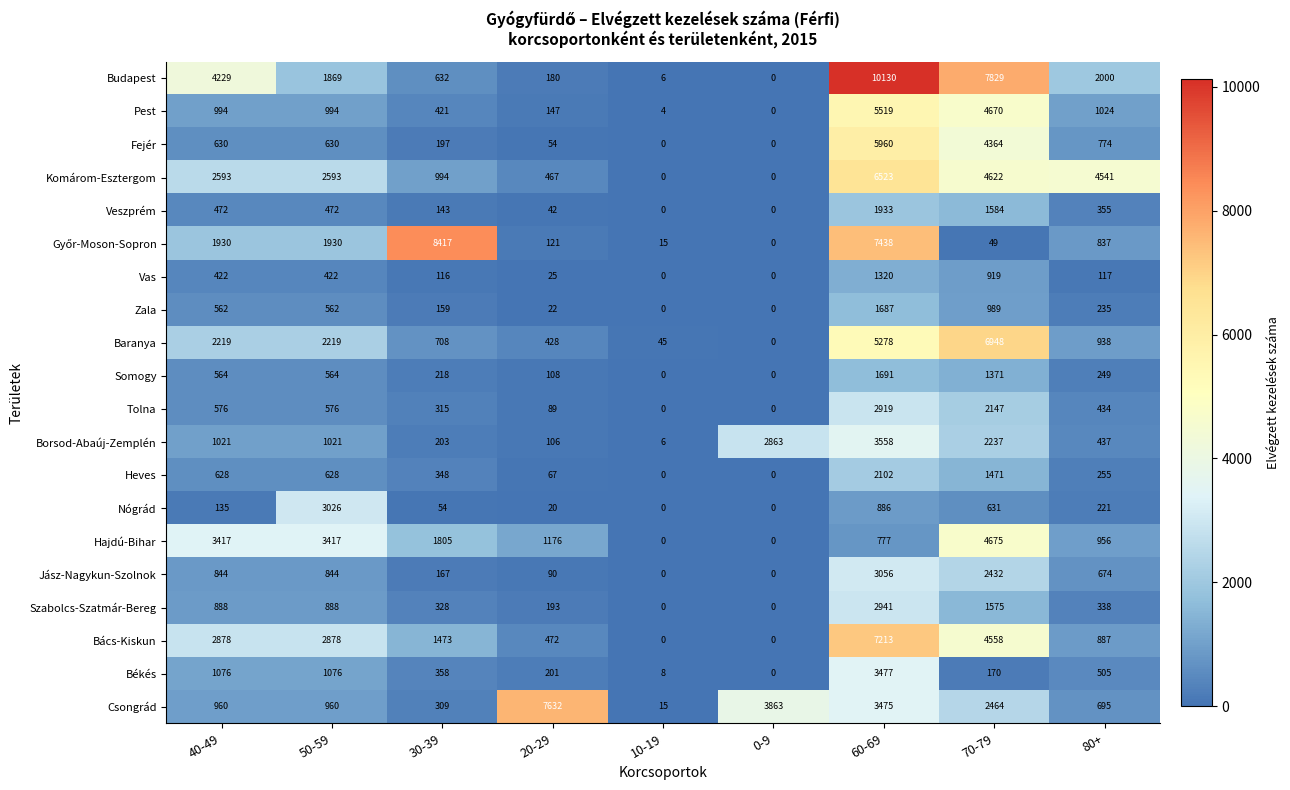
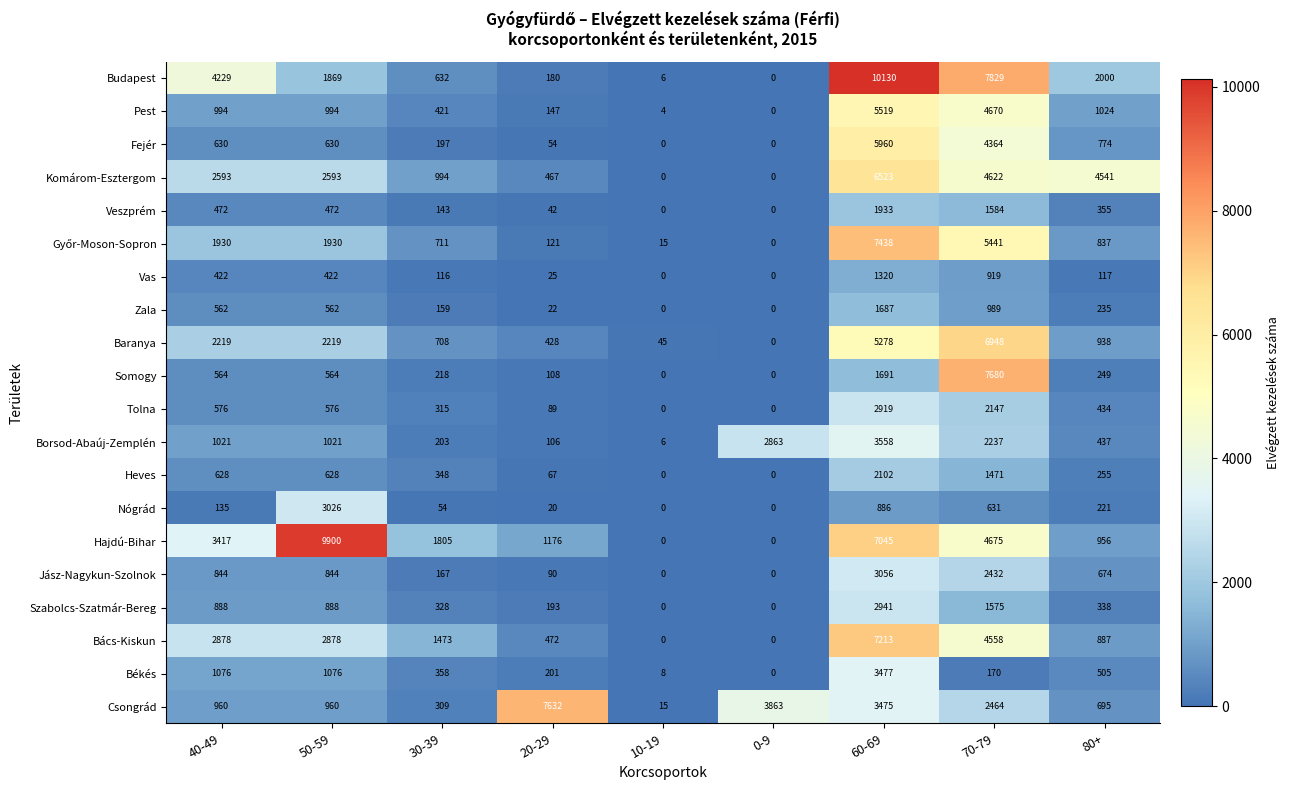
Győr-Moson-Sopron, 30-39: 8417 -> 711
Győr-Moson-Sopron, 70-79: 49 -> 5441
Somogy, 70-79: 1371 -> 7680
Hajdú-Bihar, 50-59: 3417 -> 9900
Hajdú-Bihar, 60-69: 777 -> 7045
